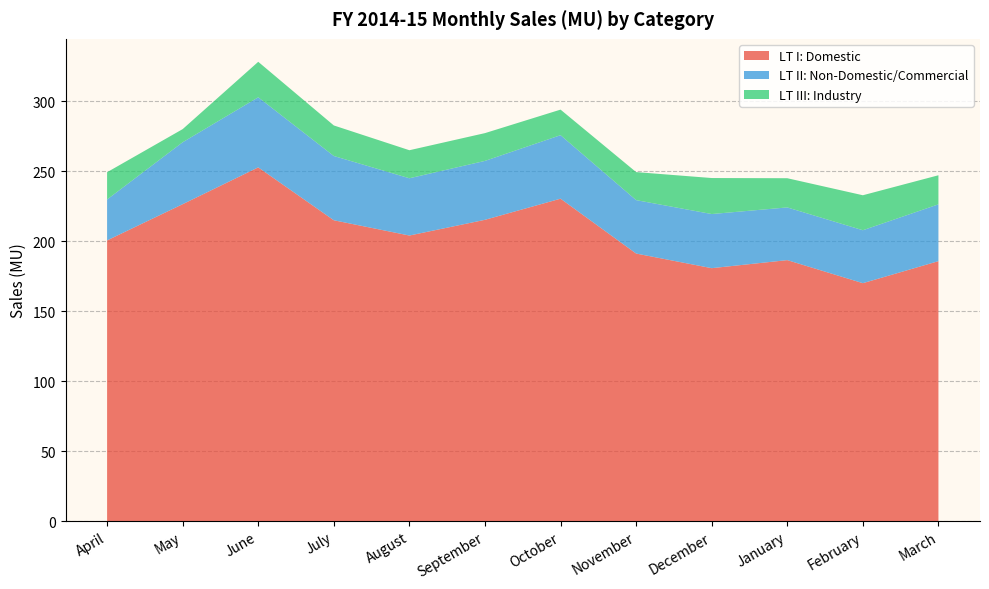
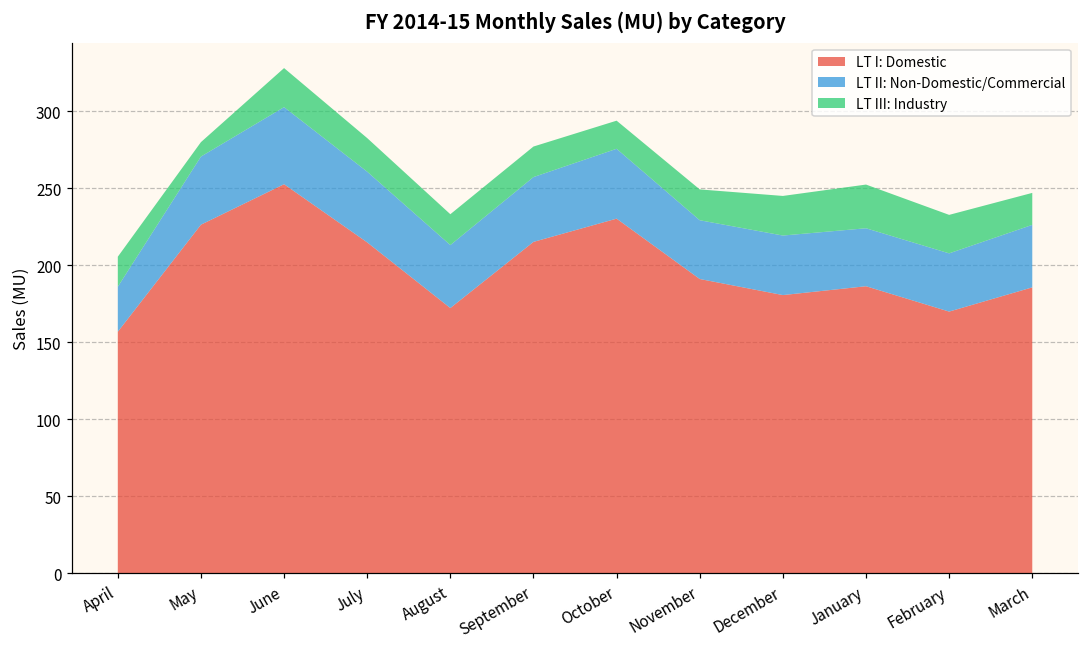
LT I: Domestic, April: 201 -> 157
LT I: Domestic, August: 204 -> 172
LT III: Industry, January: 21 -> 28
